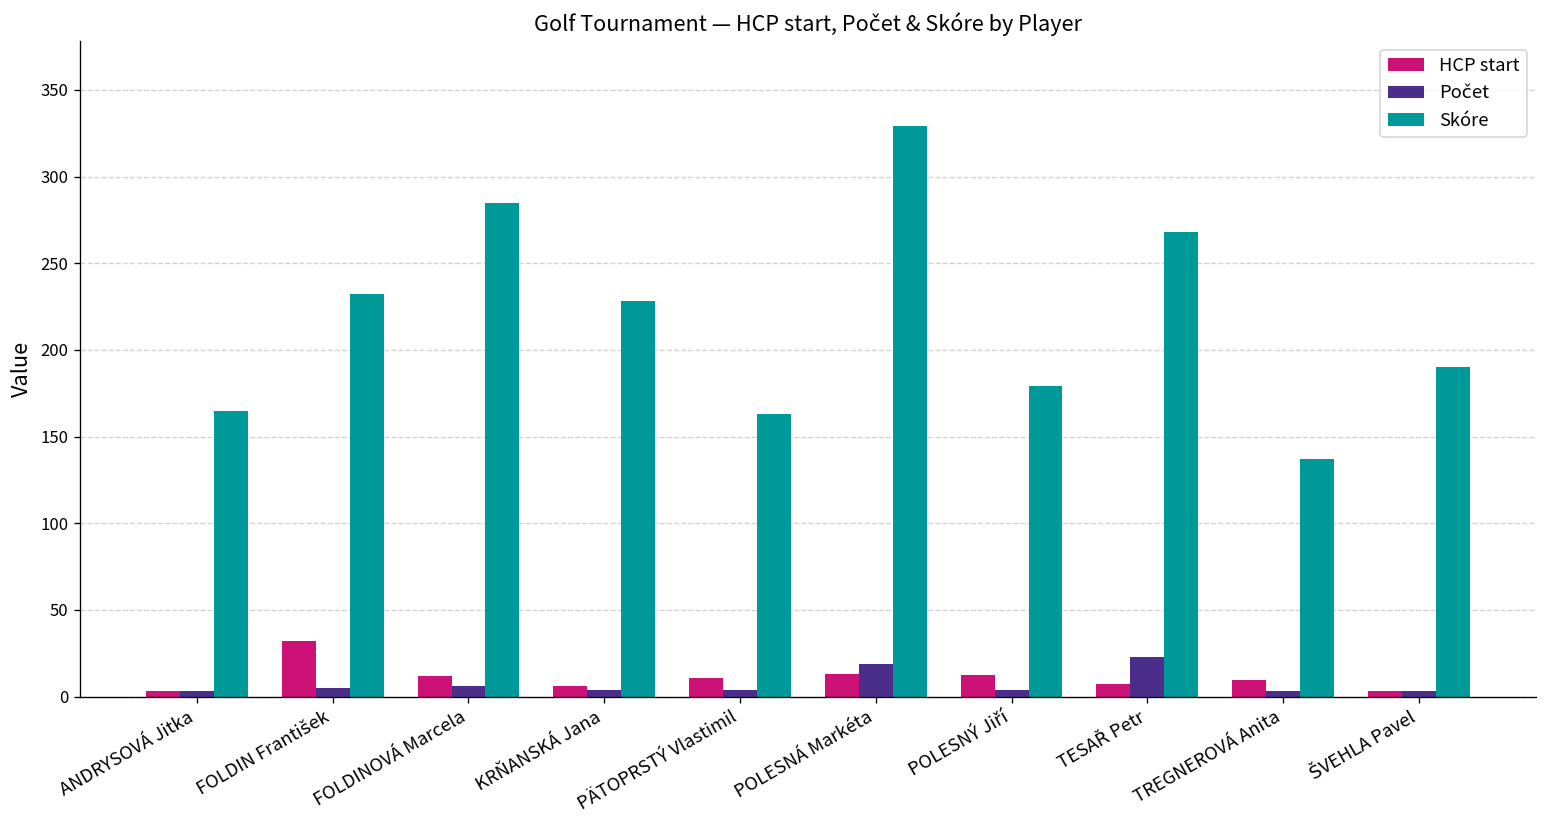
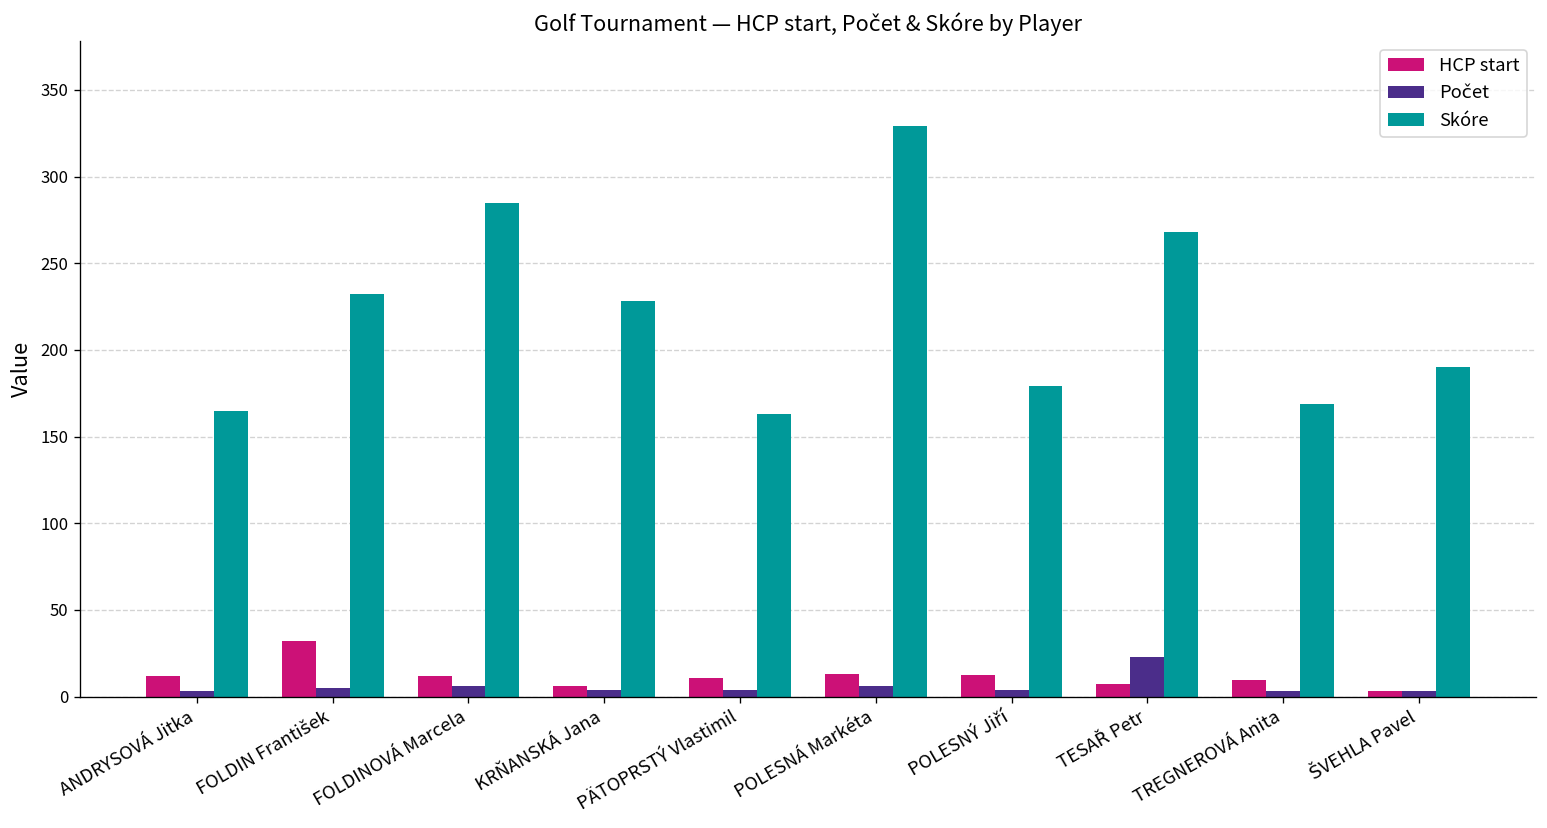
HCP start, ANDRYSOVÁ Jitka: 3 -> 12
Počet, POLESNÁ Markéta: 19 -> 6
Skóre, TREGNEROVÁ Anita: 137 -> 169
